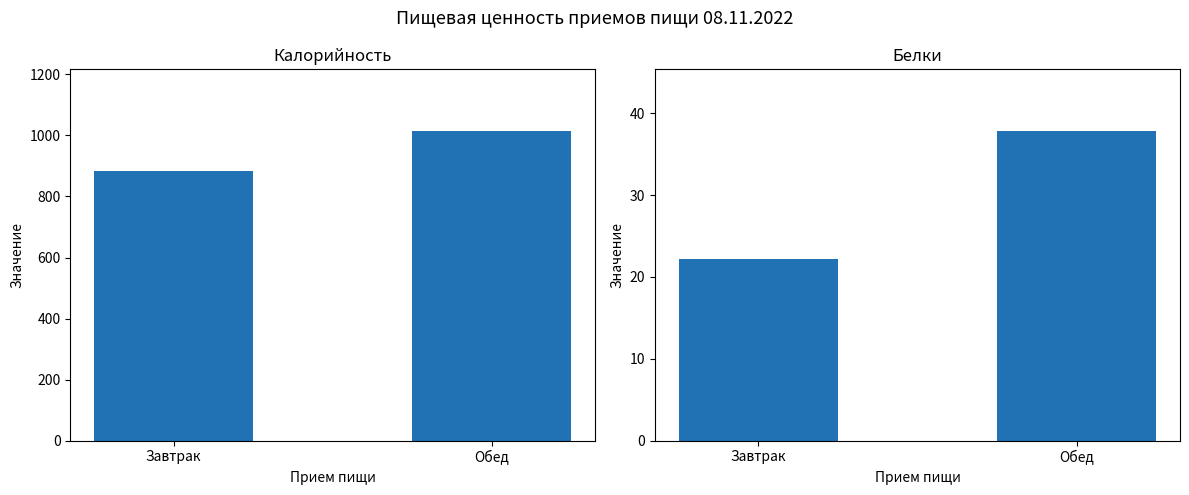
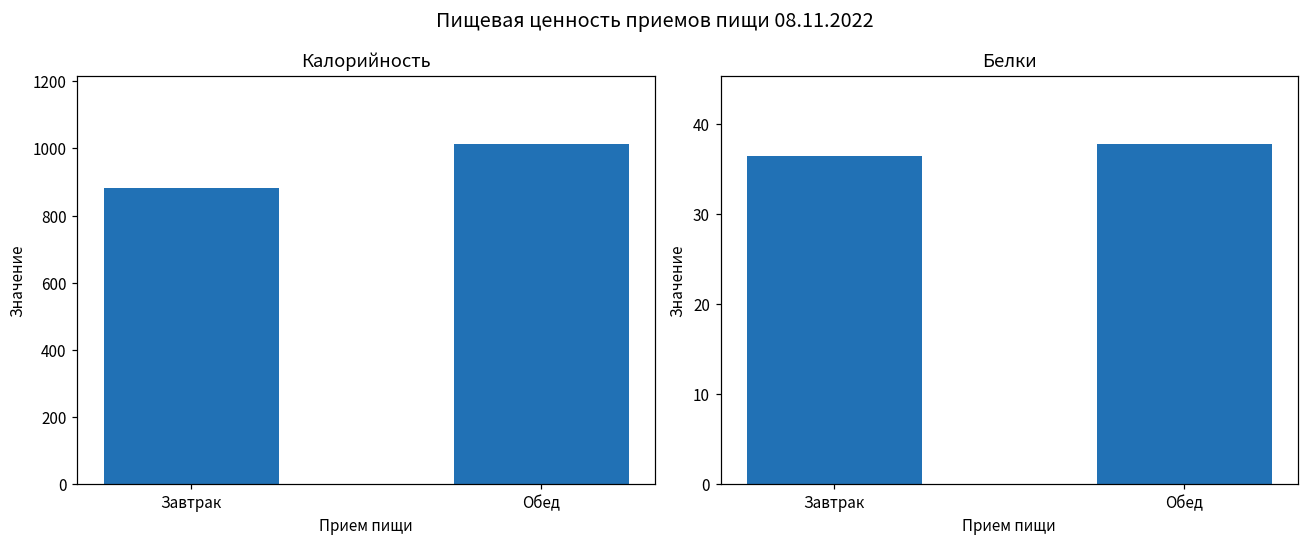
Белки, Завтрак: 22 -> 36
